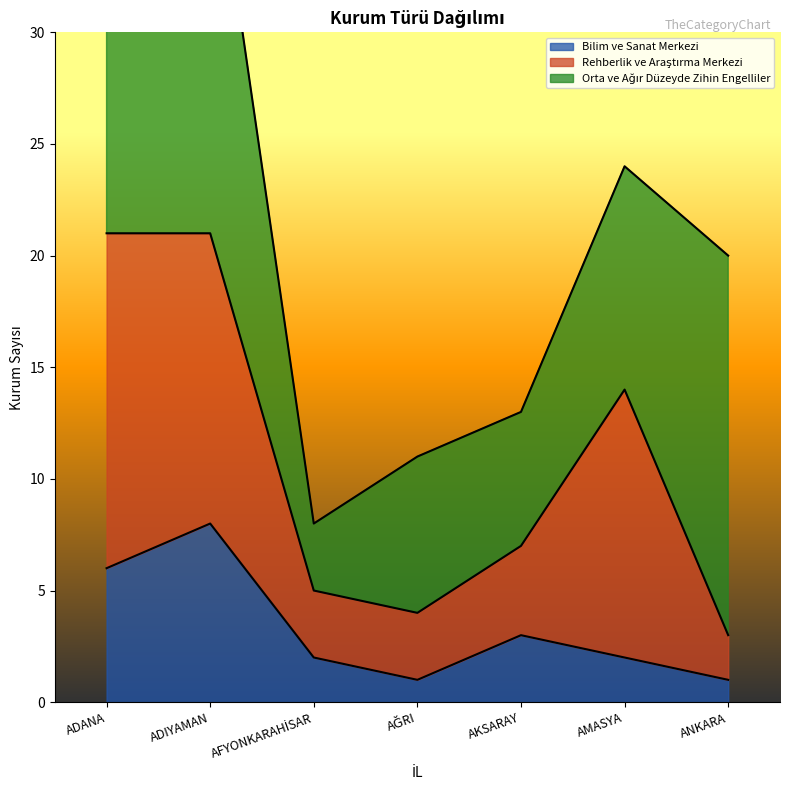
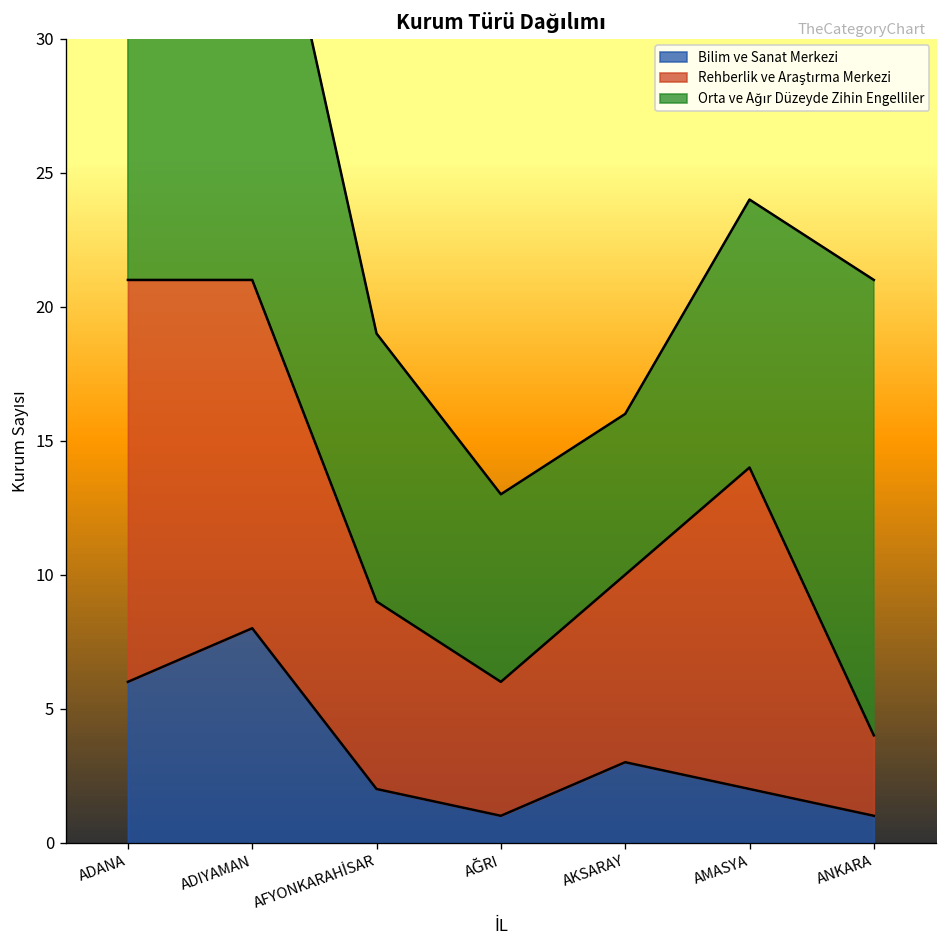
Rehberlik ve Araştırma Merkezi, AFYONKARAHİSAR: 3 -> 7
Orta ve Ağır Düzeyde Zihin Engelliler, AFYONKARAHİSAR: 3 -> 10
Rehberlik ve Araştırma Merkezi, AĞRI: 3 -> 5
Rehberlik ve Araştırma Merkezi, AKSARAY: 4 -> 7
Rehberlik ve Araştırma Merkezi, ANKARA: 2 -> 3
